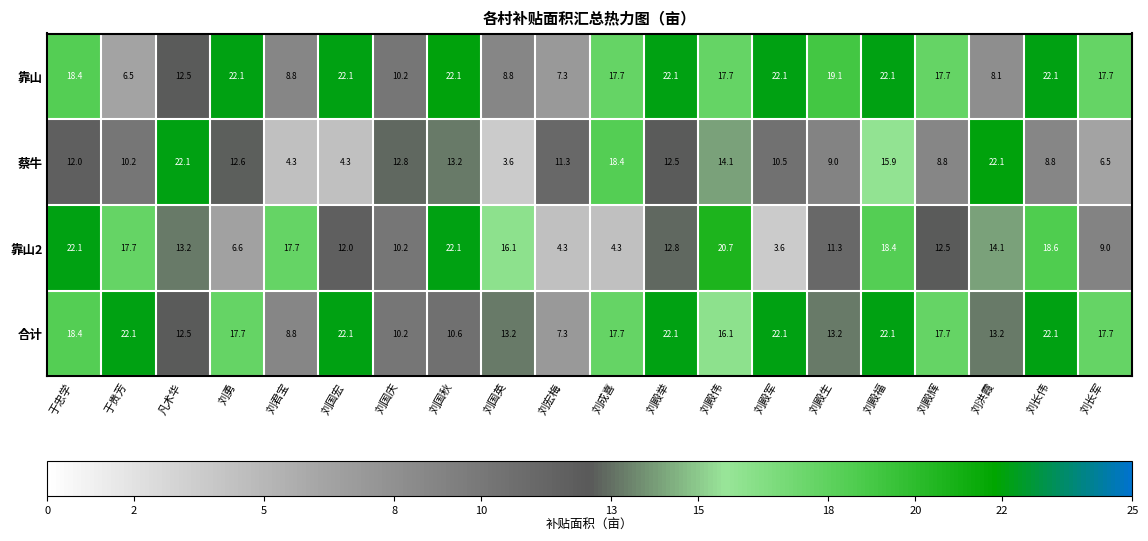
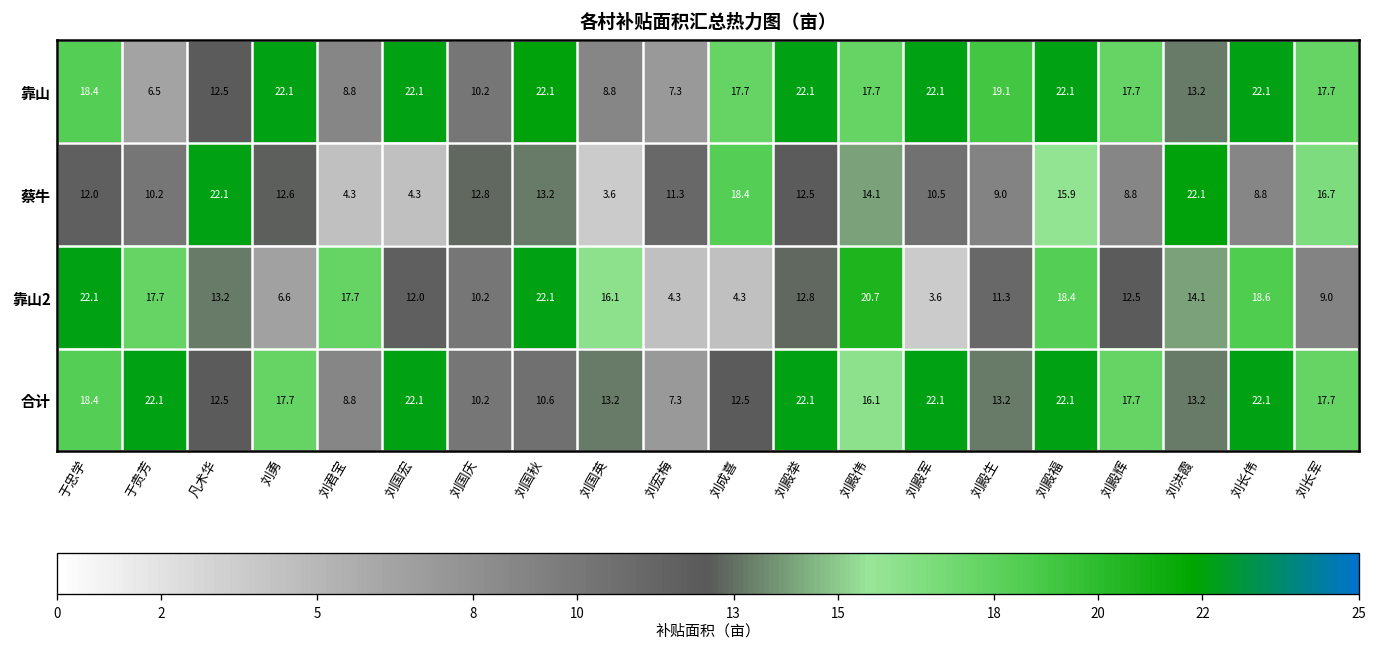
靠山, 刘洪霞: 8.1 -> 13.2
蔡牛, 刘长军: 6.5 -> 16.7
合计, 刘成喜: 17.7 -> 12.5
